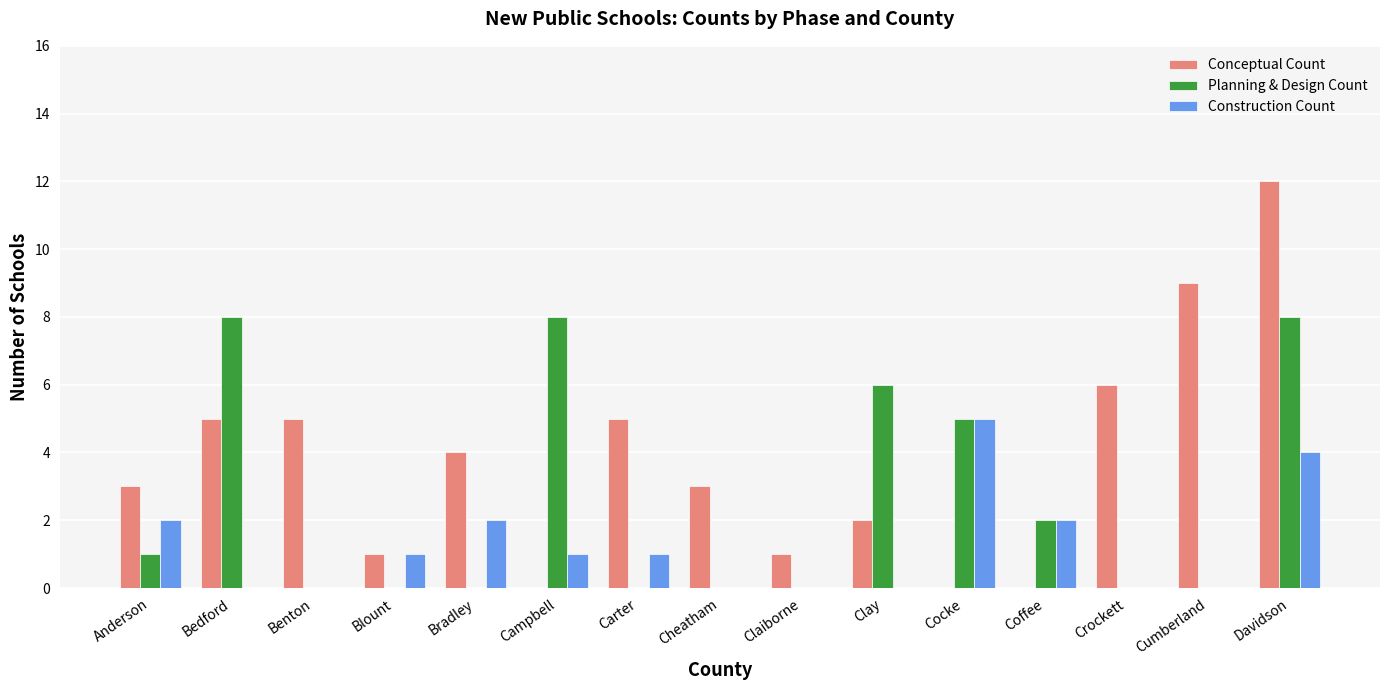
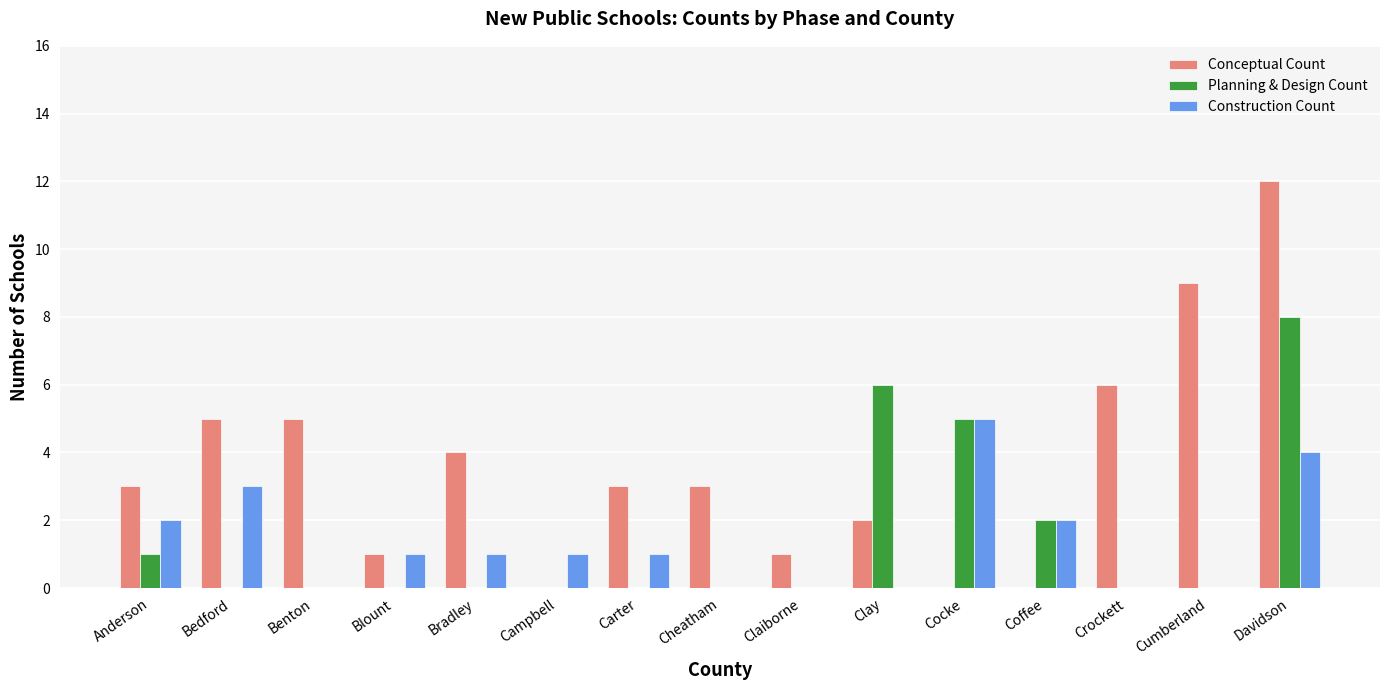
Planning & Design Count, Bedford: 8 -> 0
Construction Count, Bedford: 0 -> 3
Construction Count, Bradley: 2 -> 1
Planning & Design Count, Campbell: 8 -> 0
Conceptual Count, Carter: 5 -> 3
